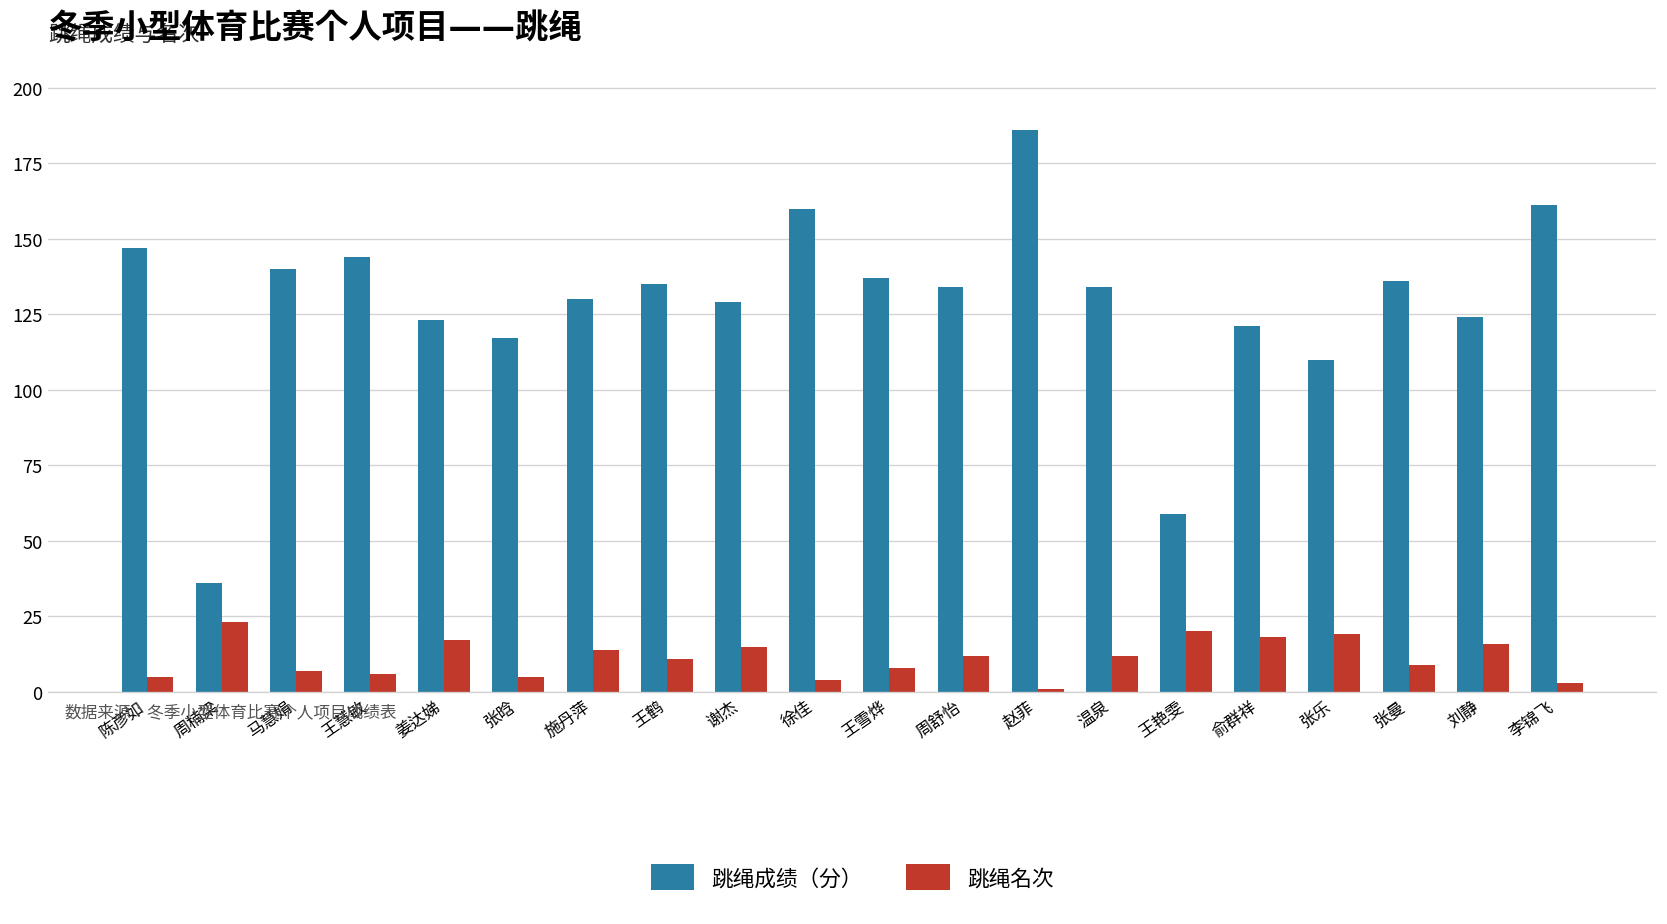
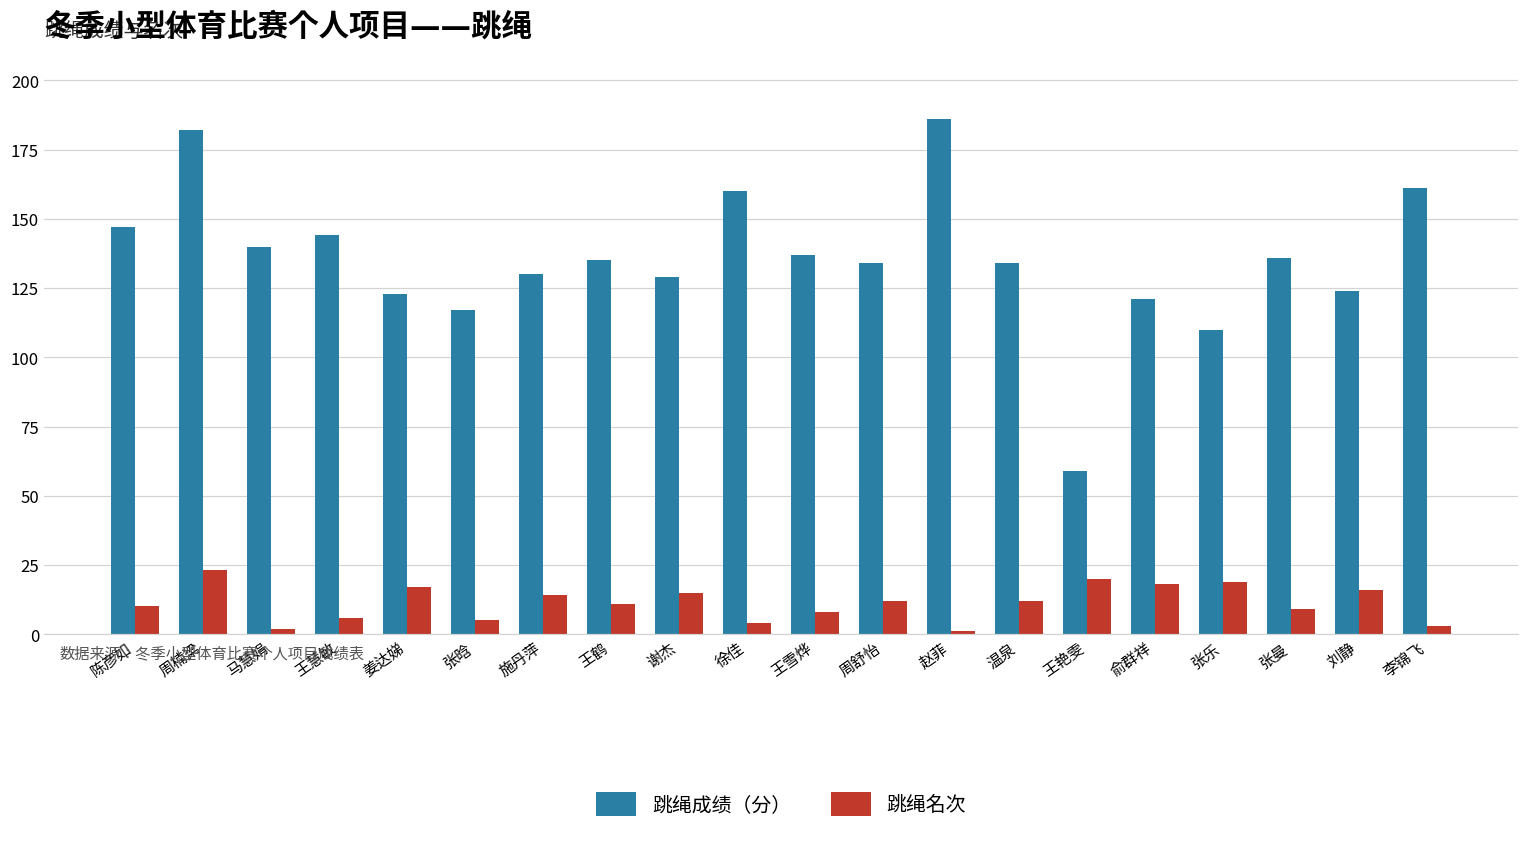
跳绳名次, 陈彦如: 5 -> 10
跳绳成绩（分）, 周楠梁: 36 -> 182
跳绳名次, 马慧娟: 7 -> 2
